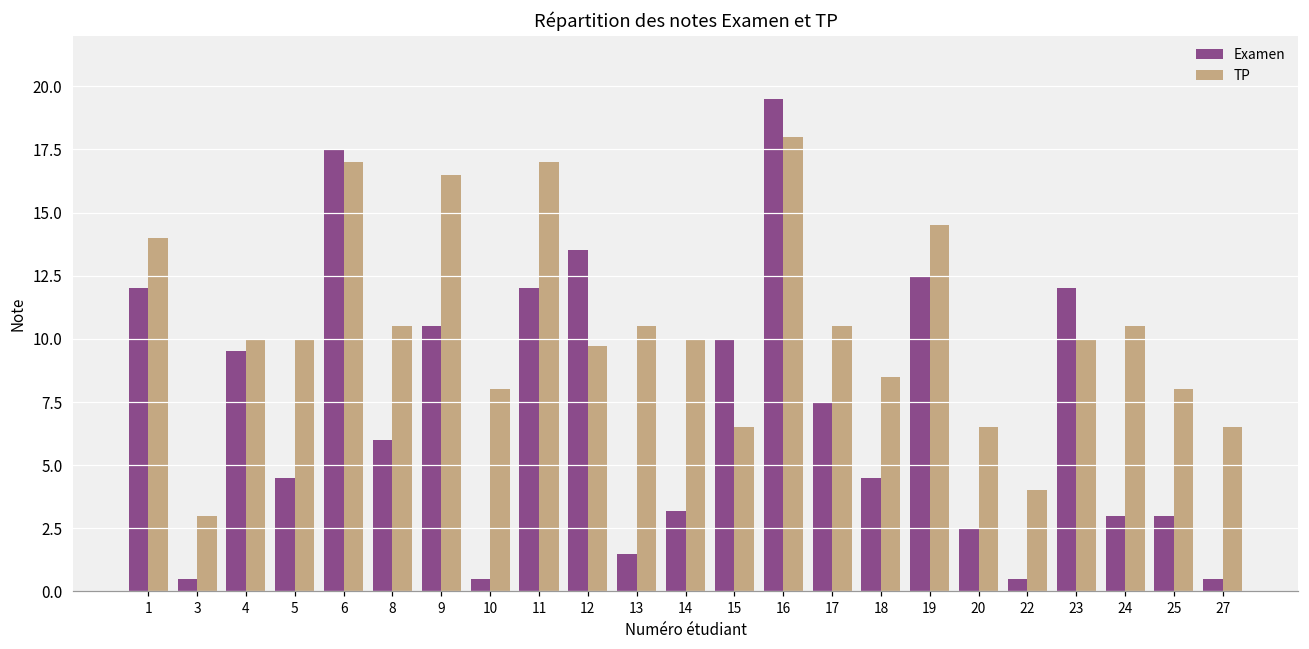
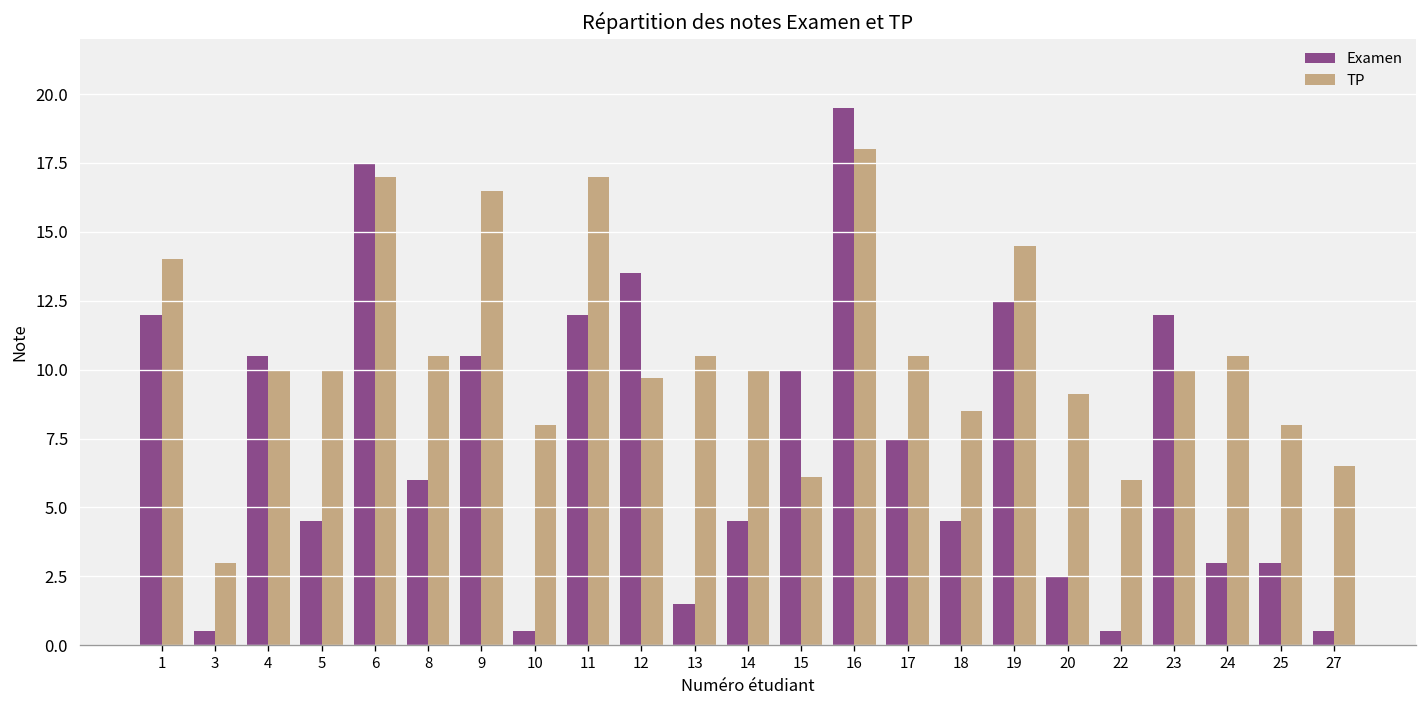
Examen, 4: 9.5 -> 10.5
Examen, 14: 3.2 -> 4.5
TP, 15: 6.5 -> 6.1
TP, 20: 6.5 -> 9.1
TP, 22: 4 -> 6
